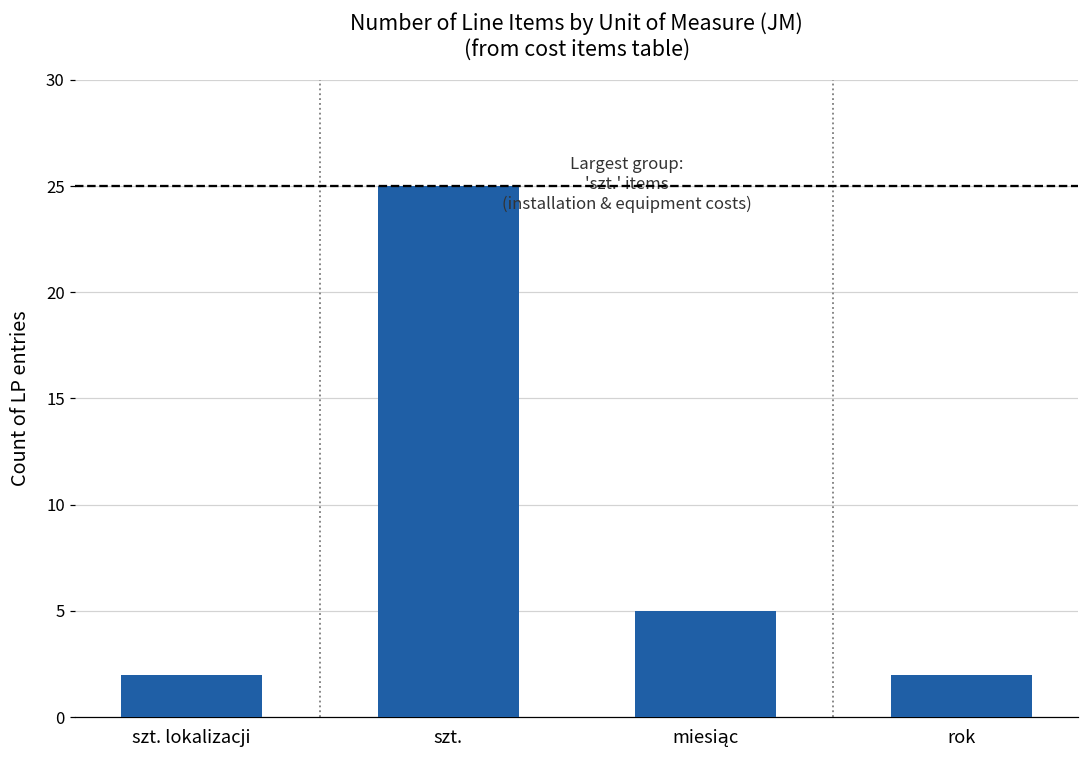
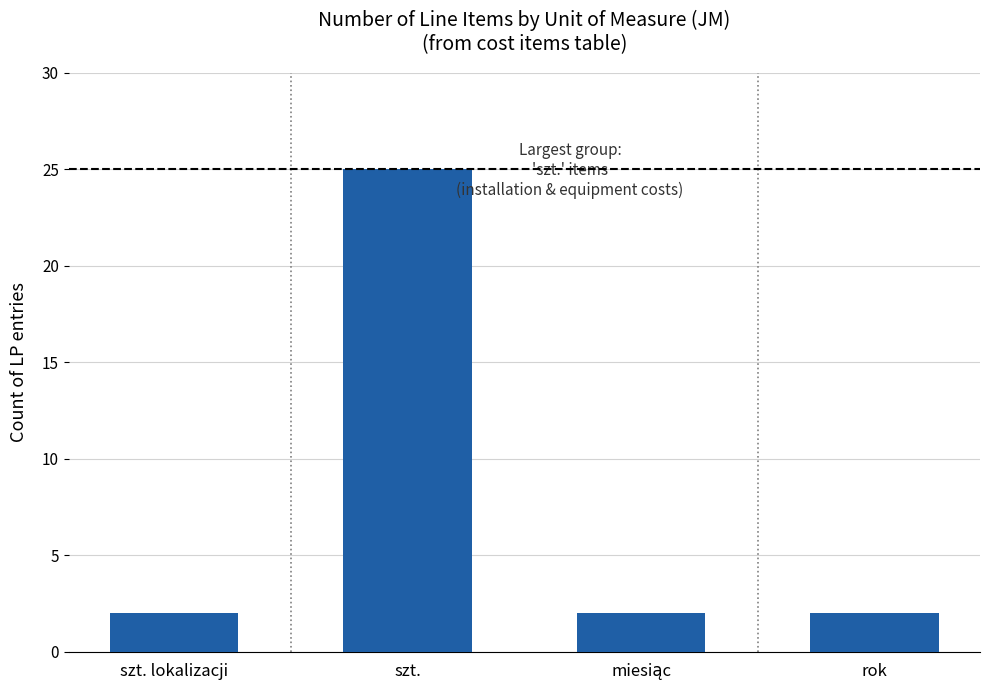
miesiąc: 5 -> 2
